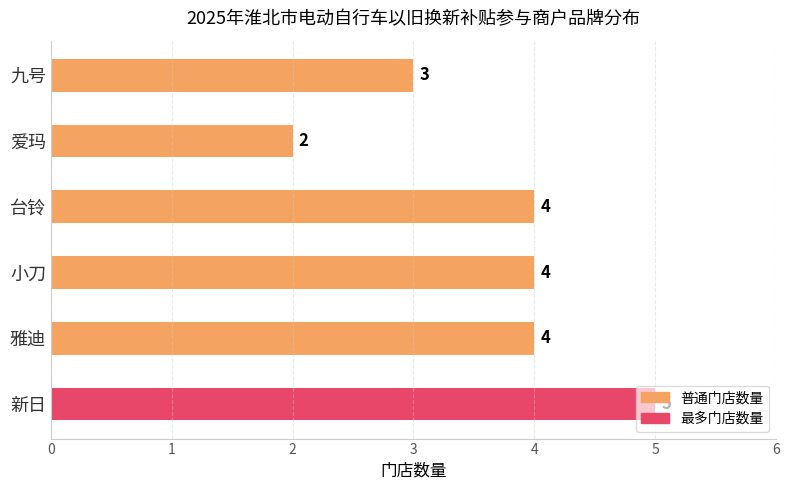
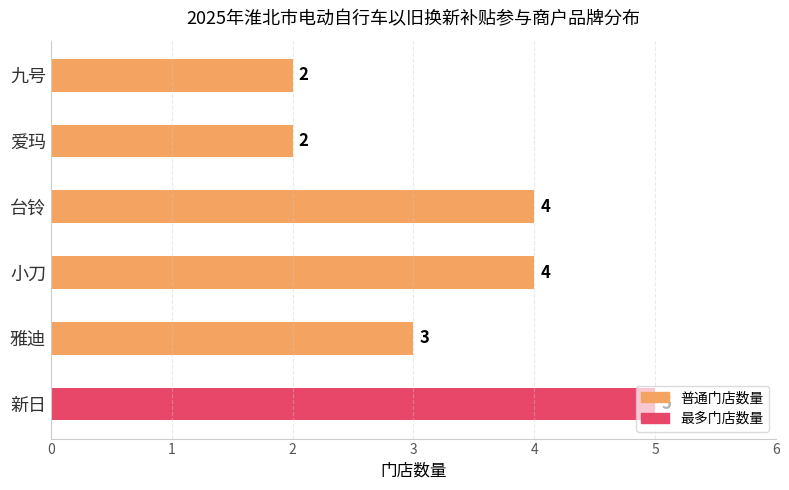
九号: 3 -> 2
雅迪: 4 -> 3
